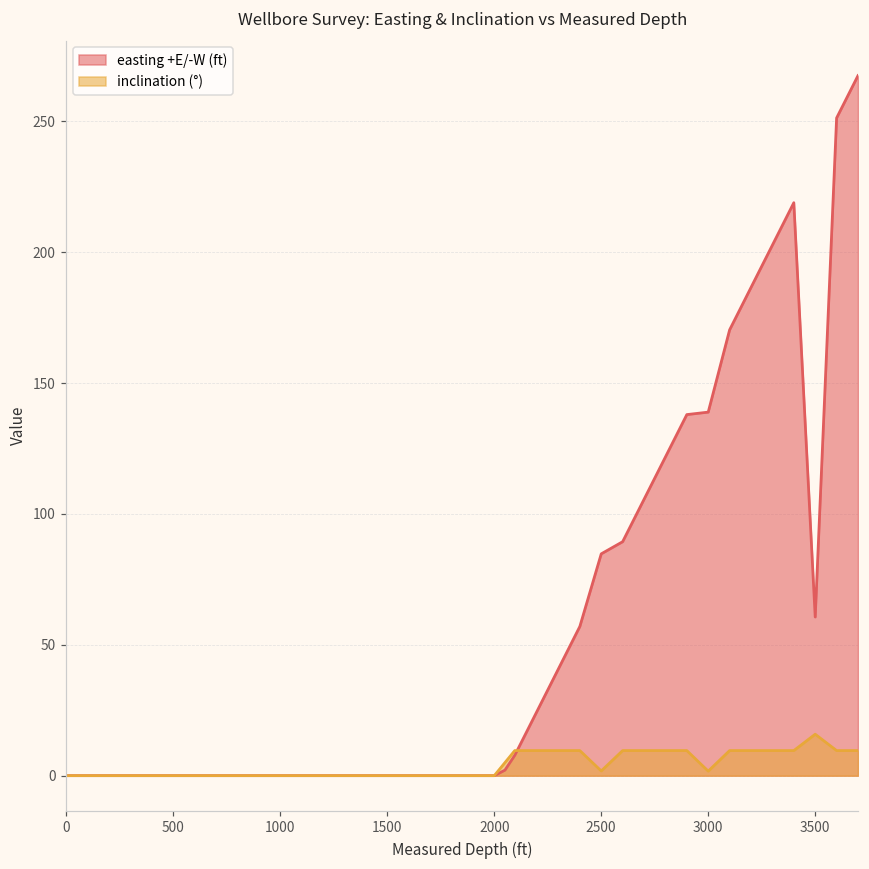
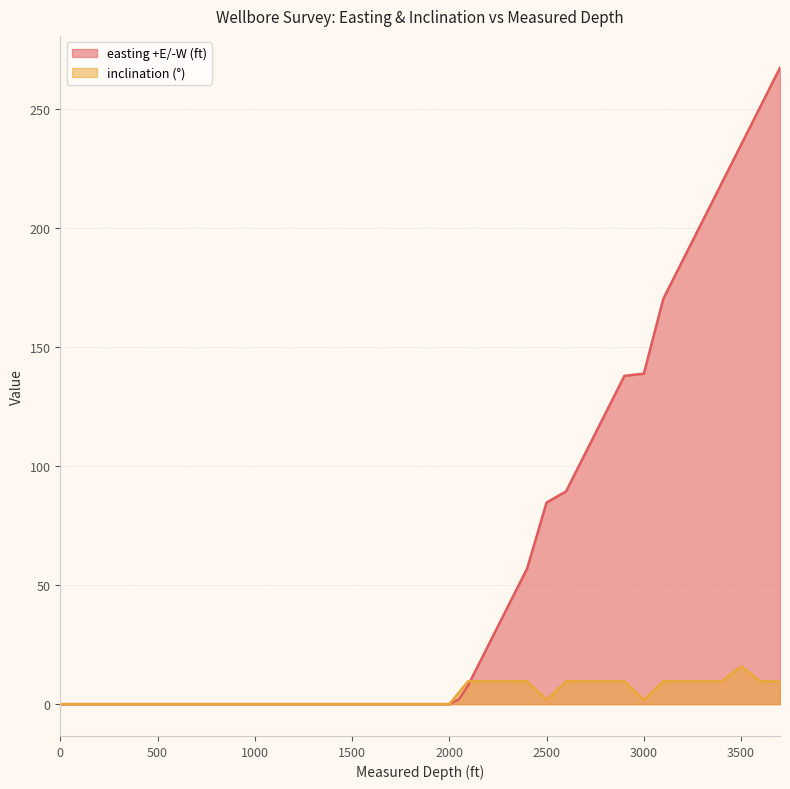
easting +E/-W (ft), 3500: 61 -> 235
